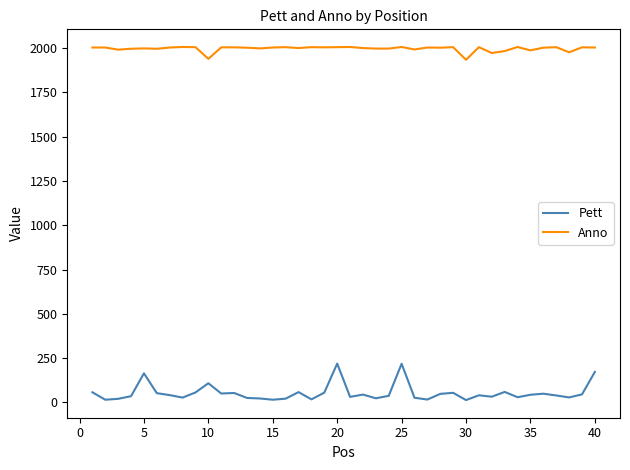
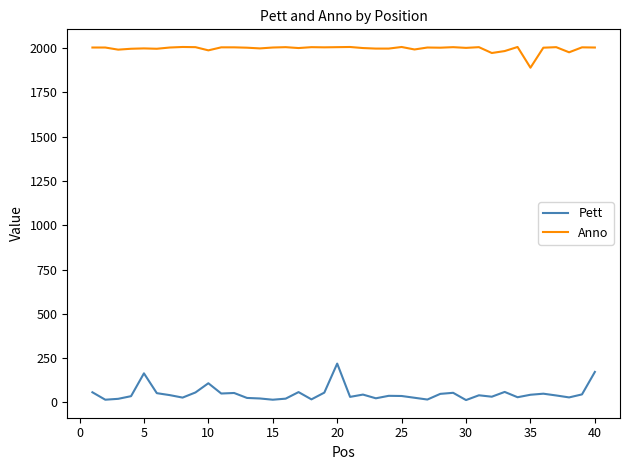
Anno, 10: 1940 -> 1990
Pett, 25: 220 -> 40
Anno, 30: 1940 -> 2000
Anno, 35: 1990 -> 1890
